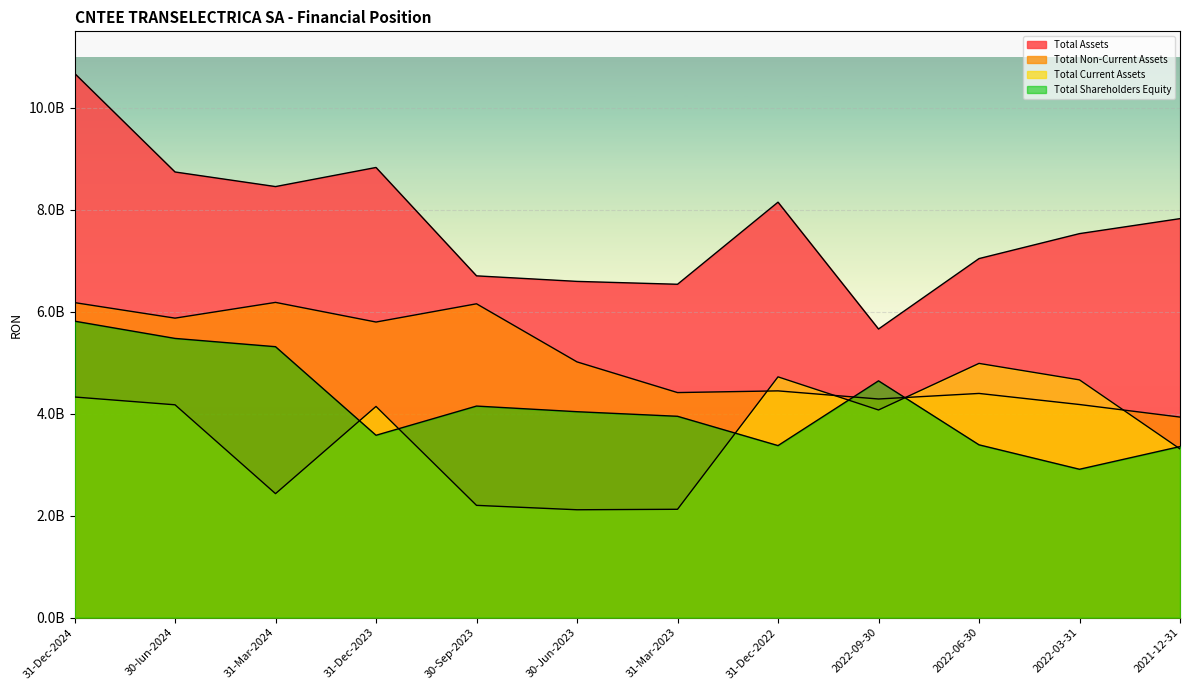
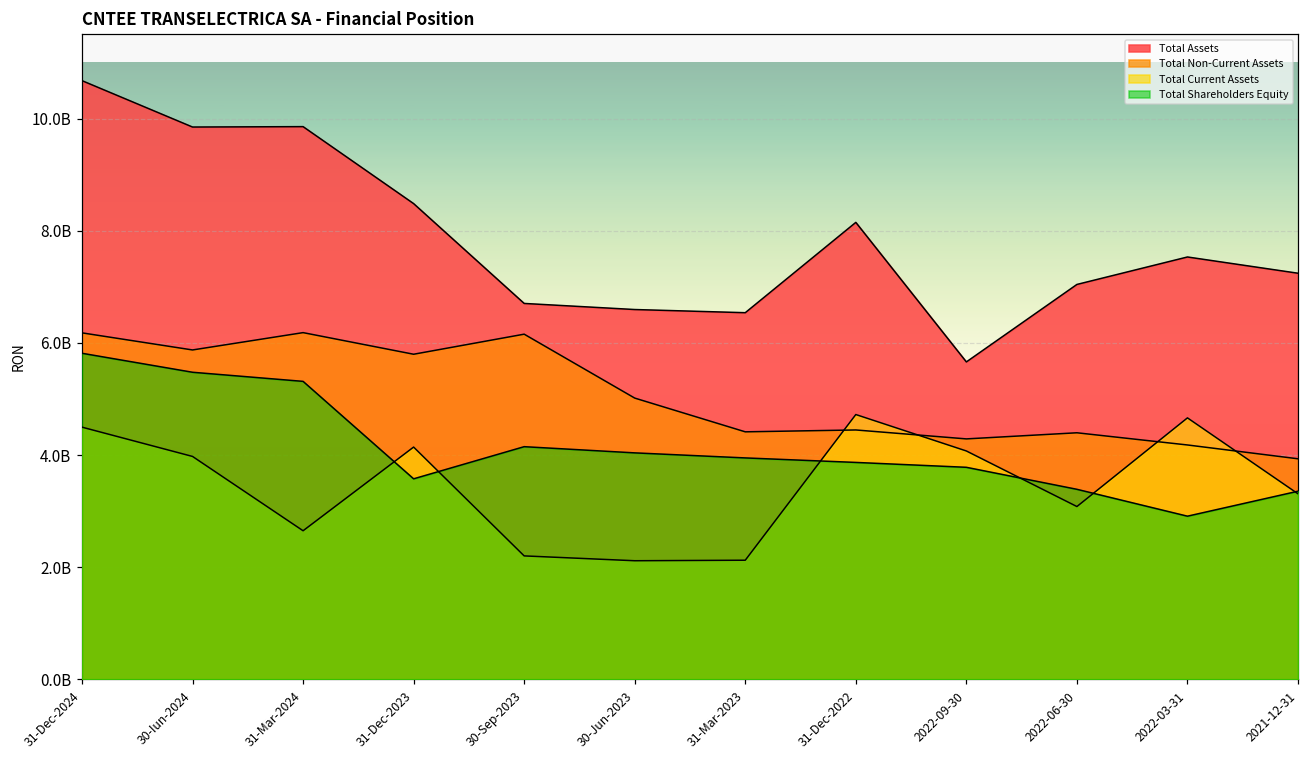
Total Current Assets, 31-Dec-2024: 4300000000 -> 4500000000
Total Assets, 30-Iun-2024: 8700000000 -> 9800000000
Total Current Assets, 30-Iun-2024: 4200000000 -> 4000000000
Total Assets, 31-Mar-2024: 8500000000 -> 9900000000
Total Current Assets, 31-Mar-2024: 2400000000 -> 2700000000
Total Assets, 31-Dec-2023: 8800000000 -> 8500000000
Total Shareholders Equity, 31-Dec-2022: 3400000000 -> 3900000000
Total Shareholders Equity, 2022-09-30: 4600000000 -> 3800000000
Total Current Assets, 2022-06-30: 5000000000 -> 3100000000
Total Assets, 2021-12-31: 7800000000 -> 7200000000
